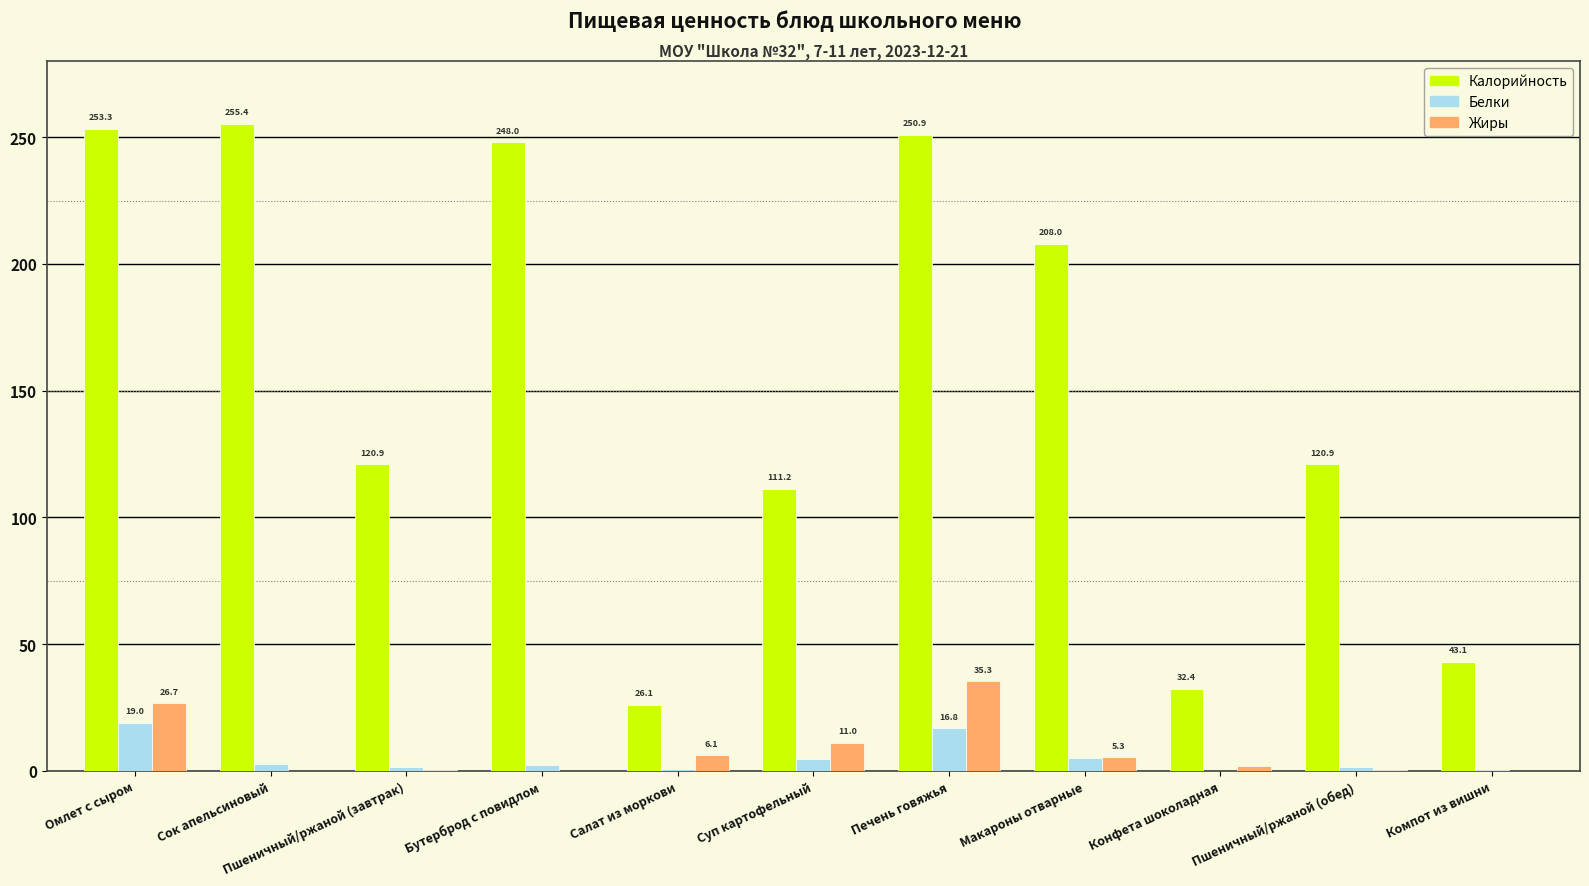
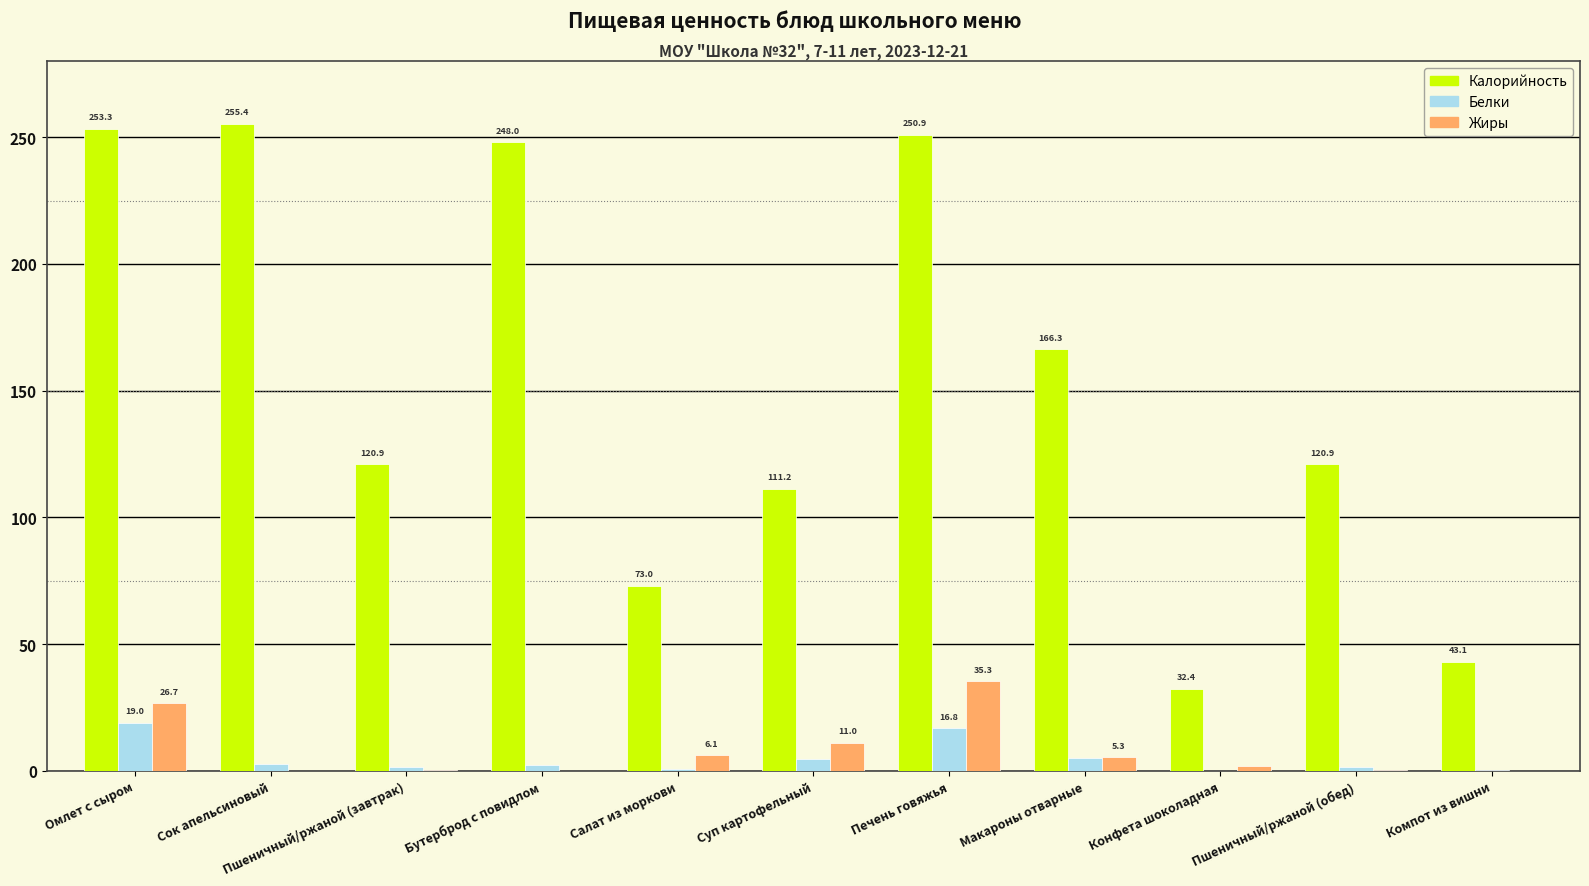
Калорийность, Салат из моркови: 26.1 -> 73.0
Калорийность, Макароны отварные: 208.0 -> 166.3
